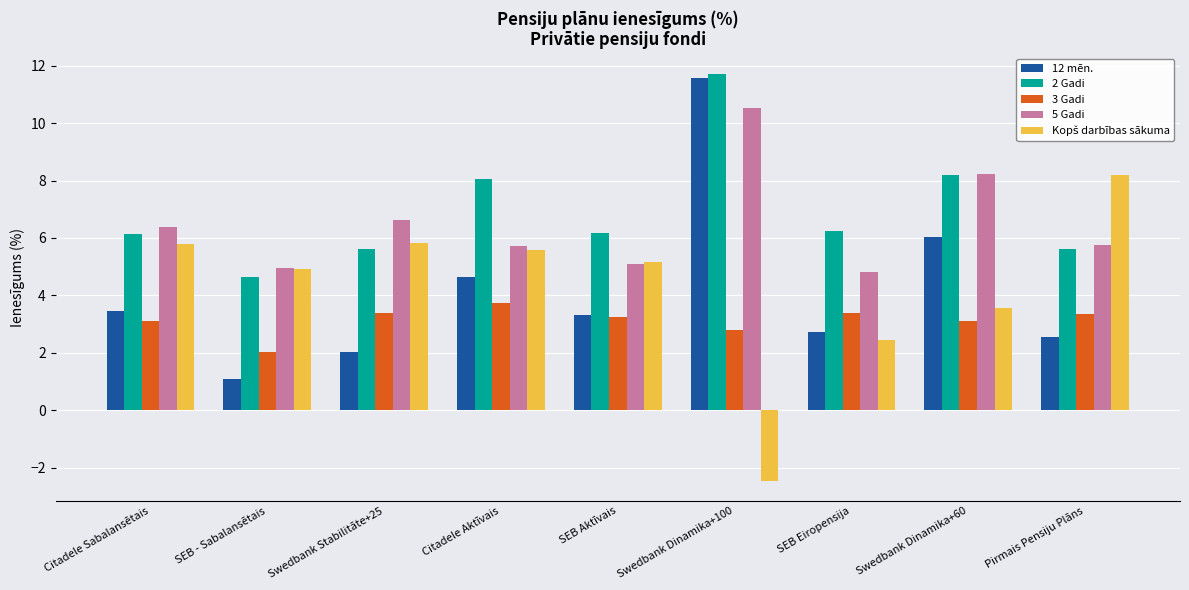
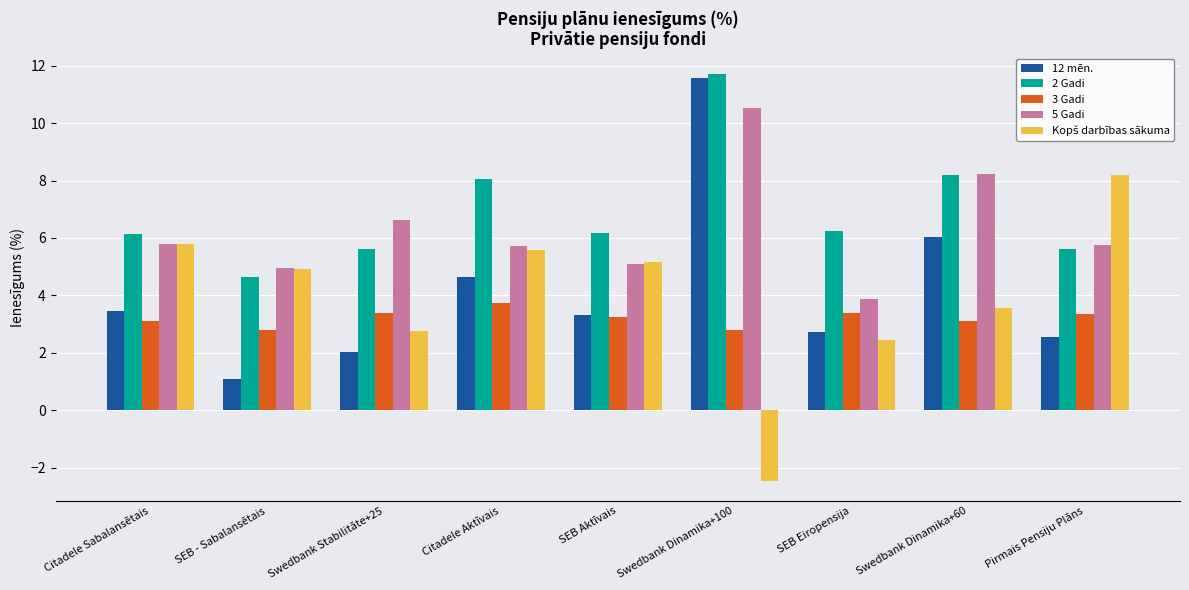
5 Gadi, Citadele Sabalansētais: 6.4 -> 5.8
3 Gadi, SEB - Sabalansētais: 2.0 -> 2.8
Kopš darbības sākuma, Swedbank Stabilitāte+25: 5.8 -> 2.8
5 Gadi, SEB Eiropensija: 4.8 -> 3.9
